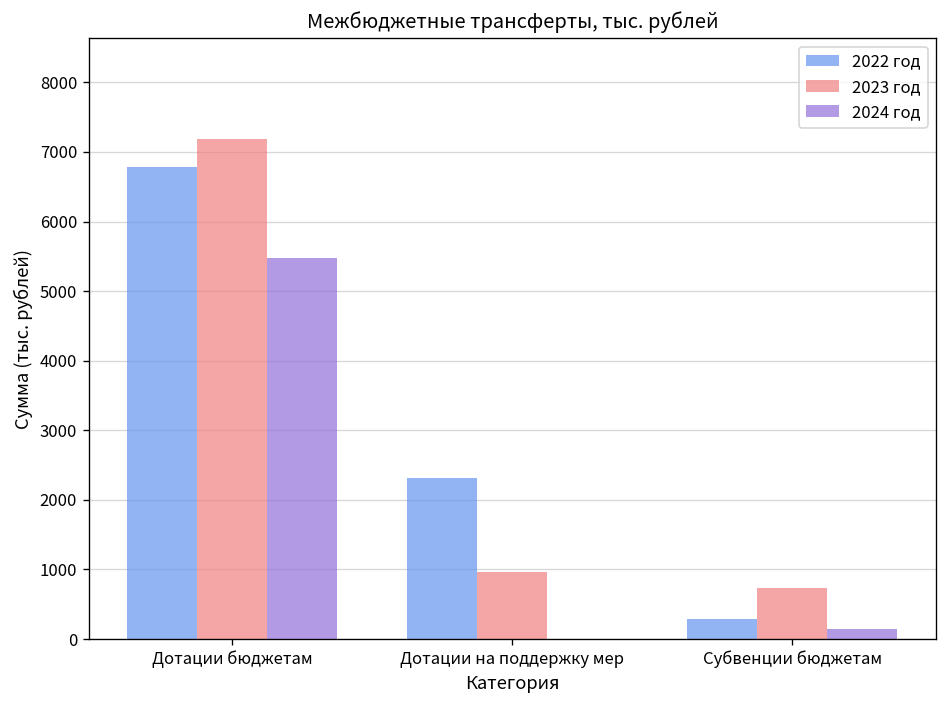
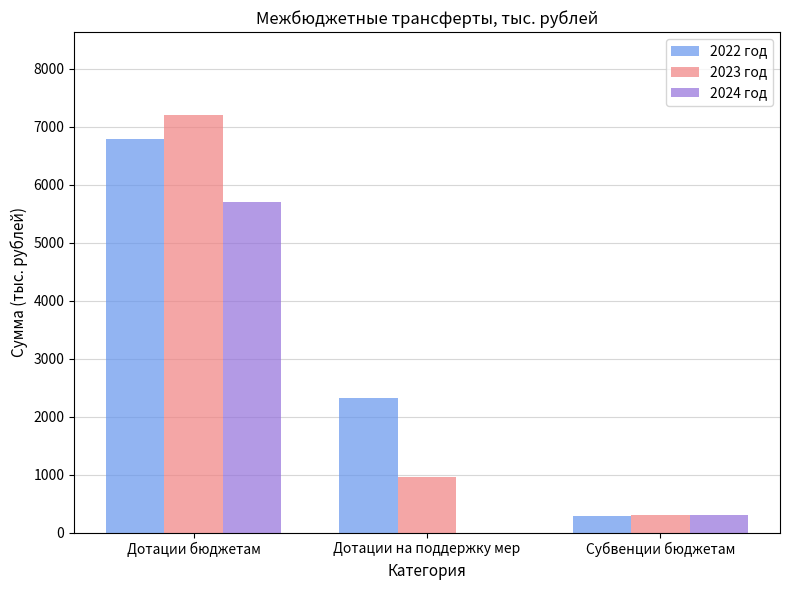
2024 год, Дотации бюджетам: 5500 -> 5700
2023 год, Субвенции бюджетам: 700 -> 300
2024 год, Субвенции бюджетам: 100 -> 300
